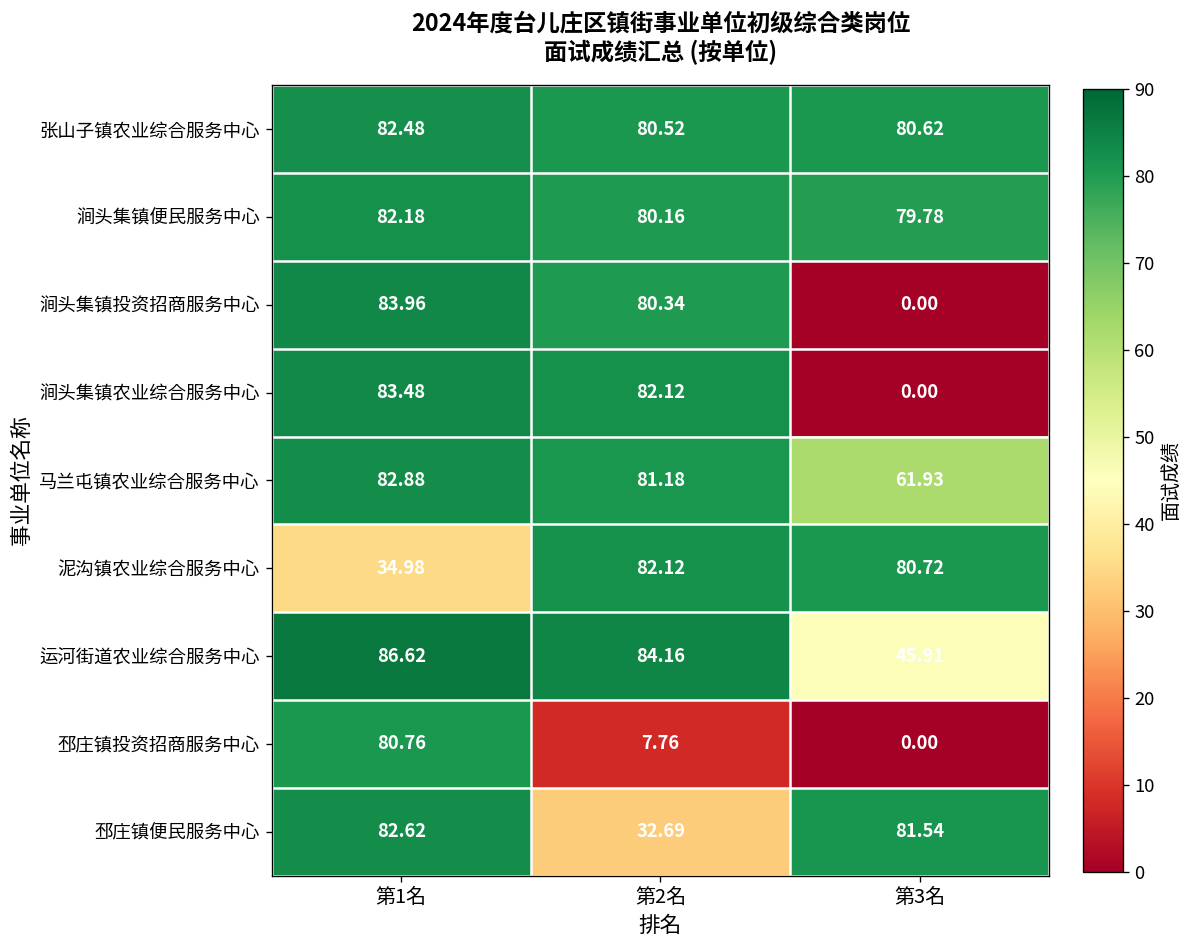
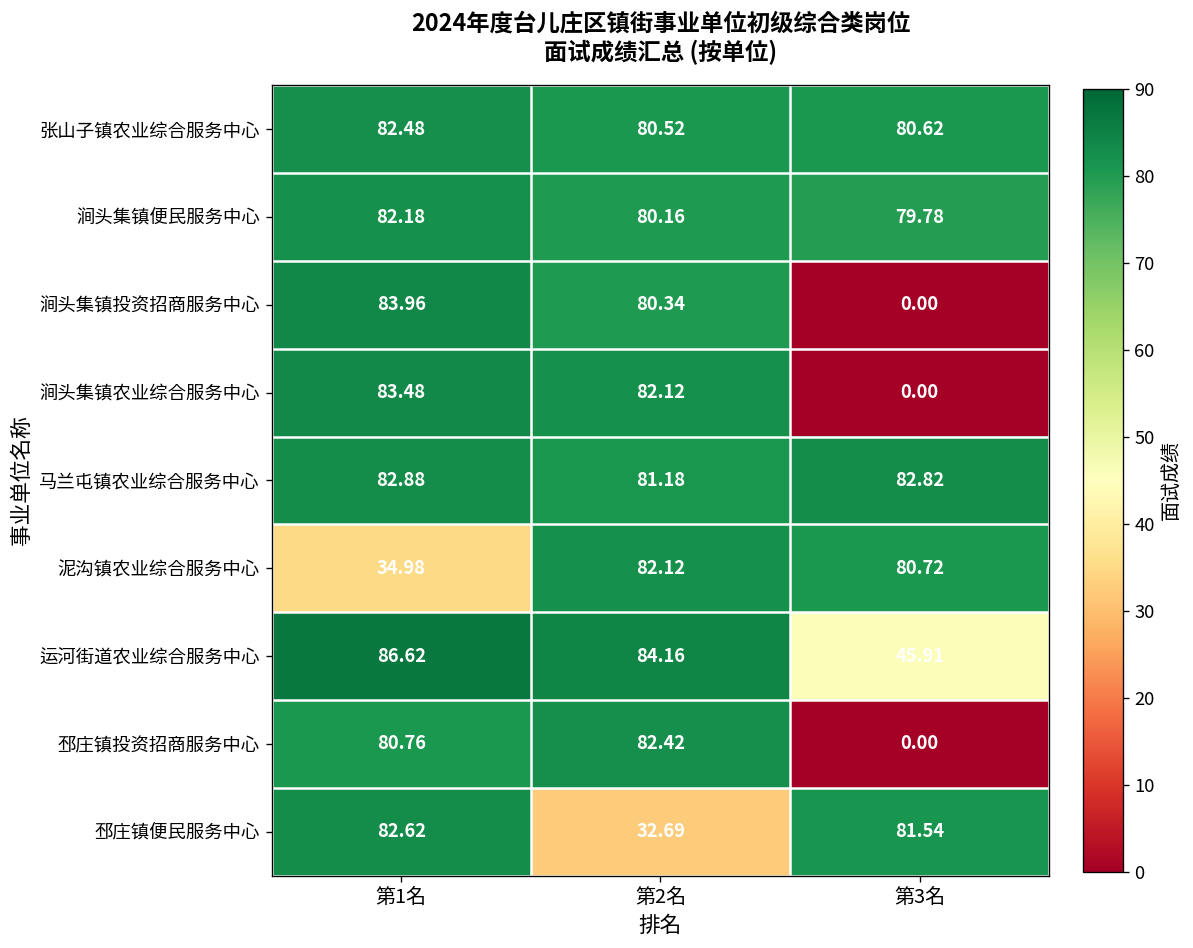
马兰屯镇农业综合服务中心, 第3名: 61.93 -> 82.82
邳庄镇投资招商服务中心, 第2名: 7.76 -> 82.42
